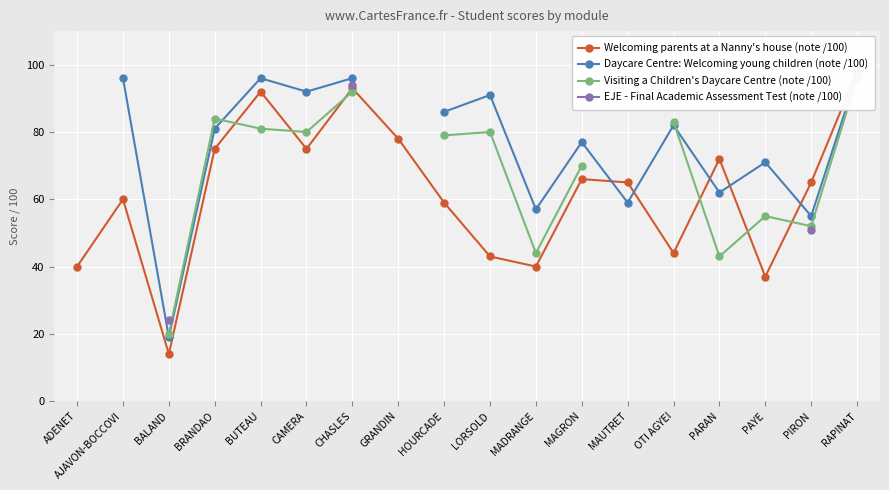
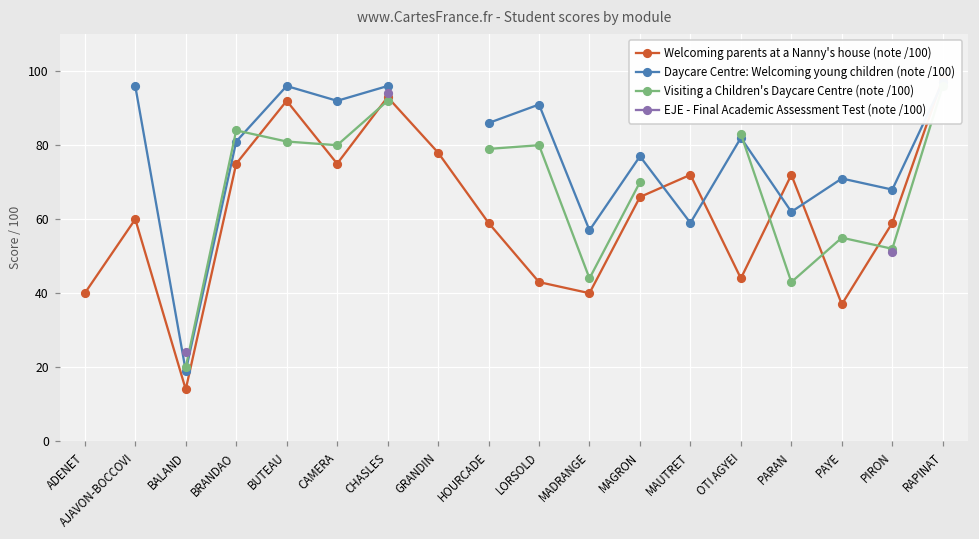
Welcoming parents at a Nanny's house (note /100), MAUTRET: 65 -> 72
Welcoming parents at a Nanny's house (note /100), PIRON: 65 -> 59
Daycare Centre: Welcoming young children (note /100), PIRON: 55 -> 68
